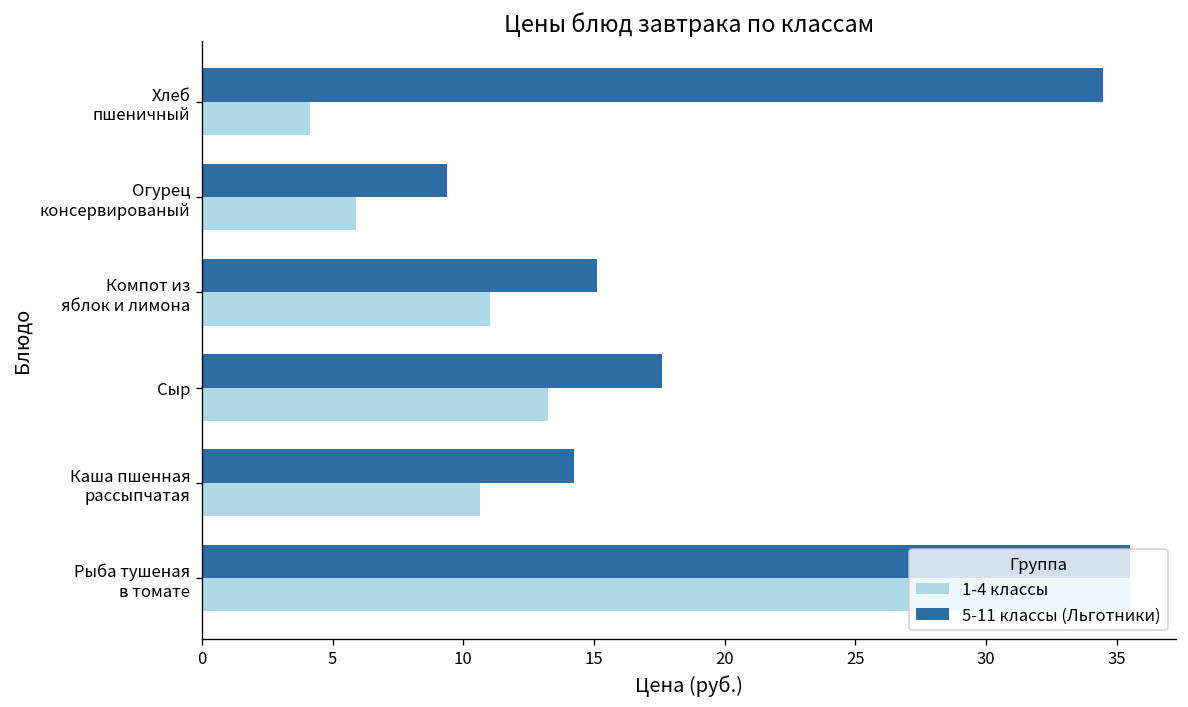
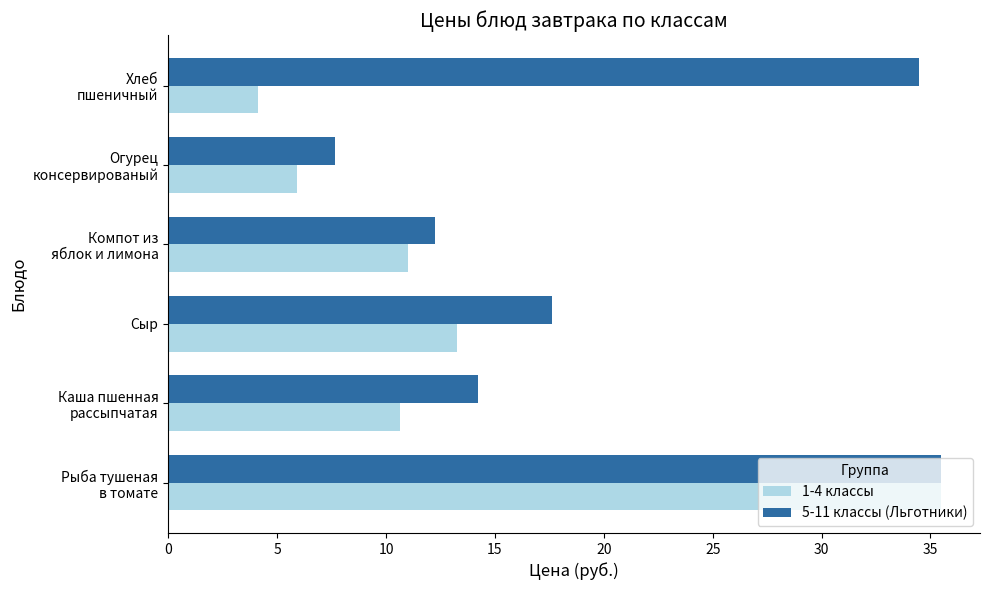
5-11 классы (Льготники), Огурец консервированый: 9.4 -> 7.7
5-11 классы (Льготники), Компот из яблок и лимона: 15.1 -> 12.3
